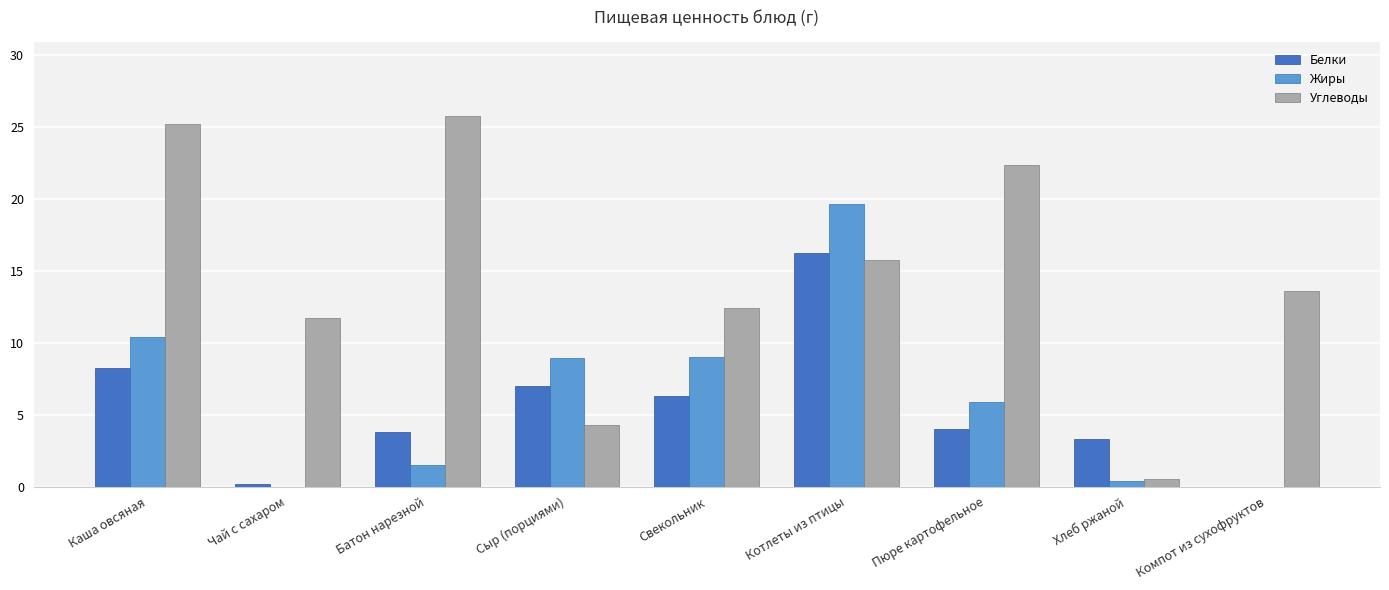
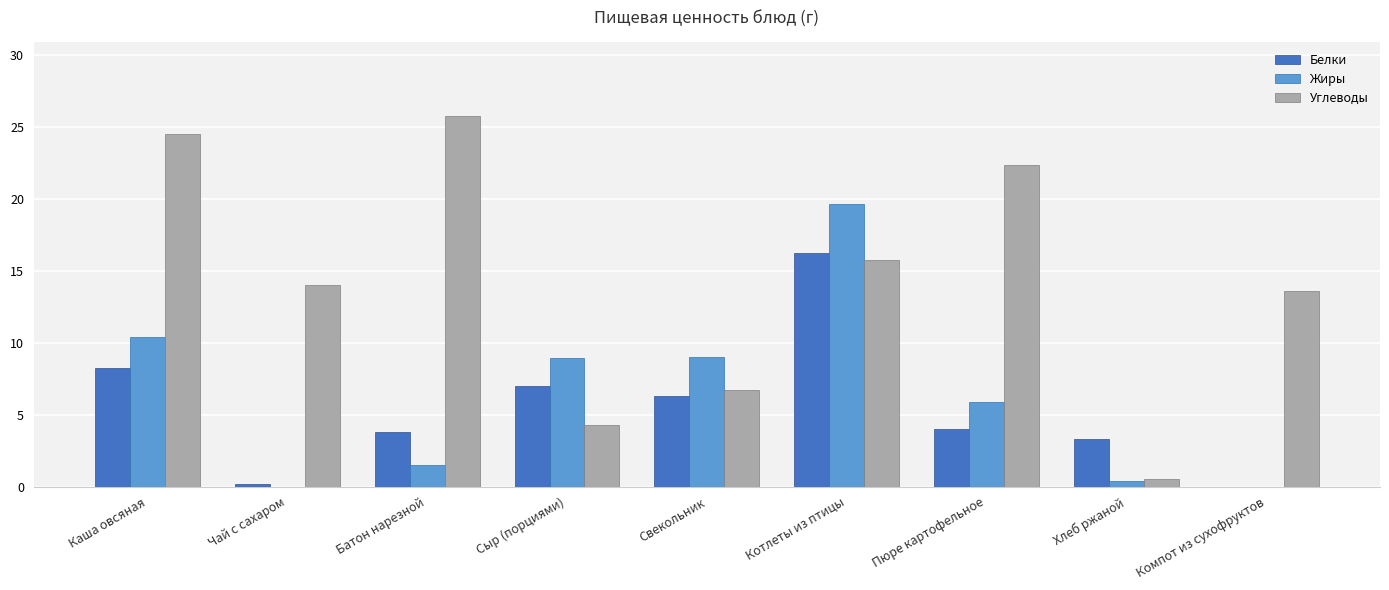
Углеводы, Каша овсяная: 25.2 -> 24.5
Углеводы, Чай с сахаром: 11.7 -> 14.0
Углеводы, Свекольник: 12.4 -> 6.7
